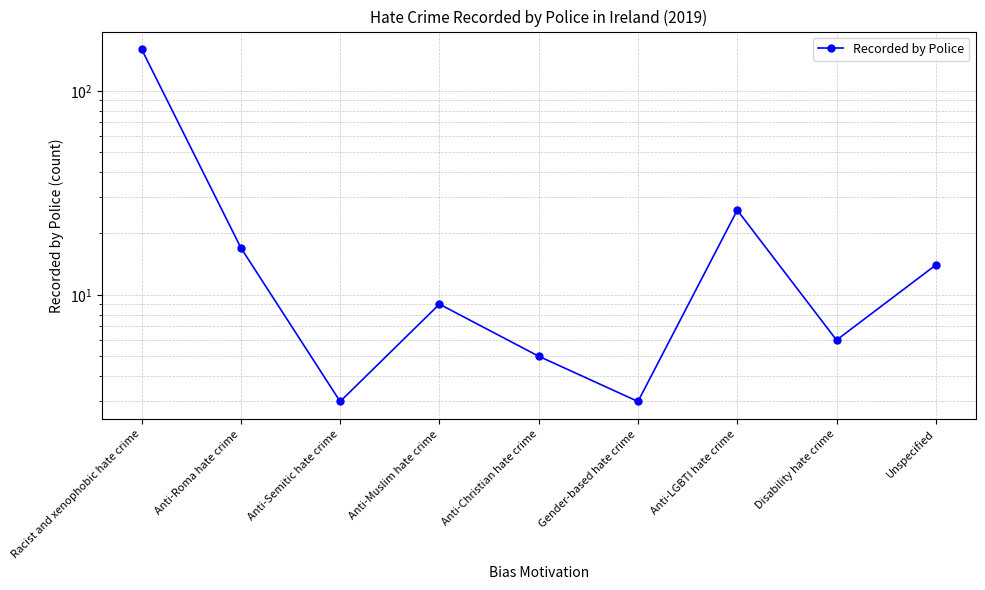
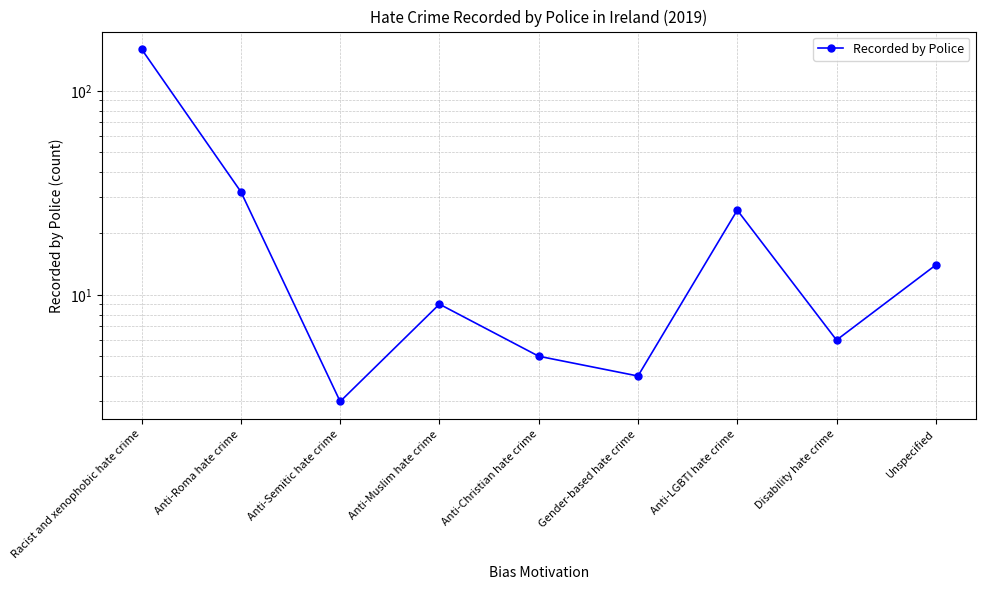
Anti-Roma hate crime: 17 -> 32
Gender-based hate crime: 3 -> 4
